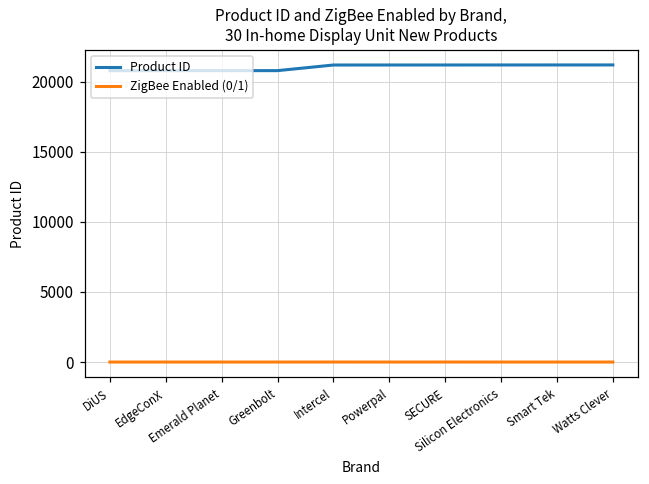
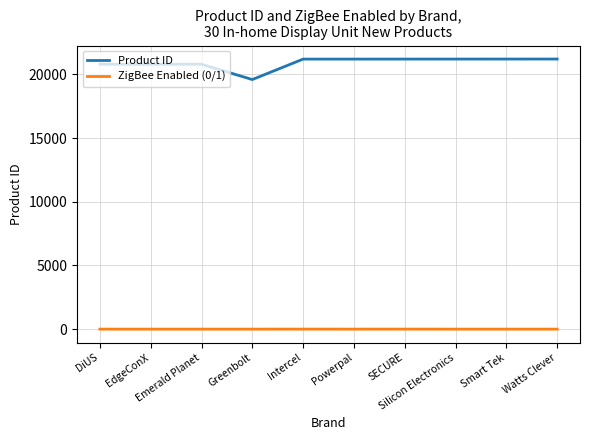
Product ID, Greenbolt: 20800 -> 19600
